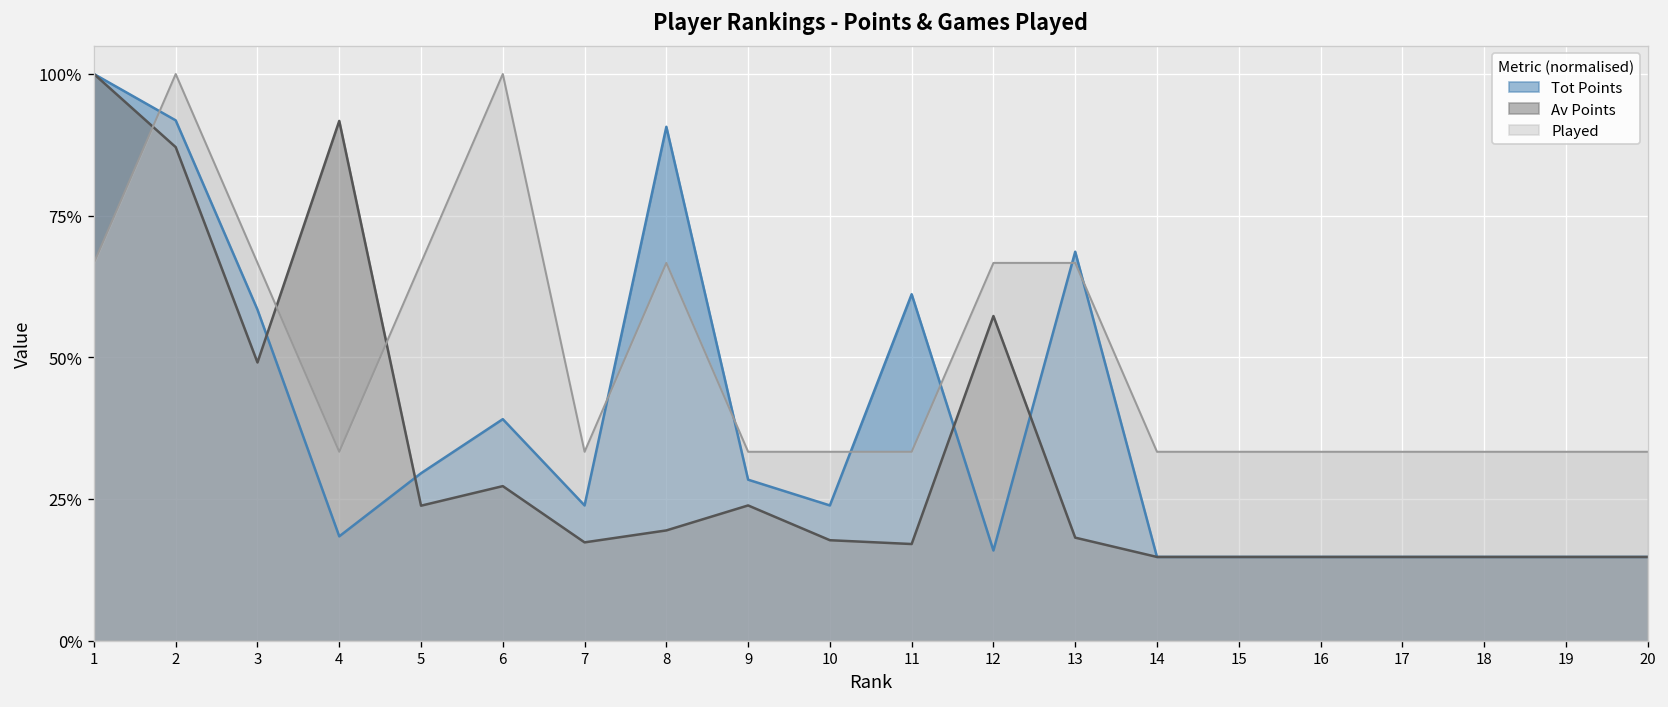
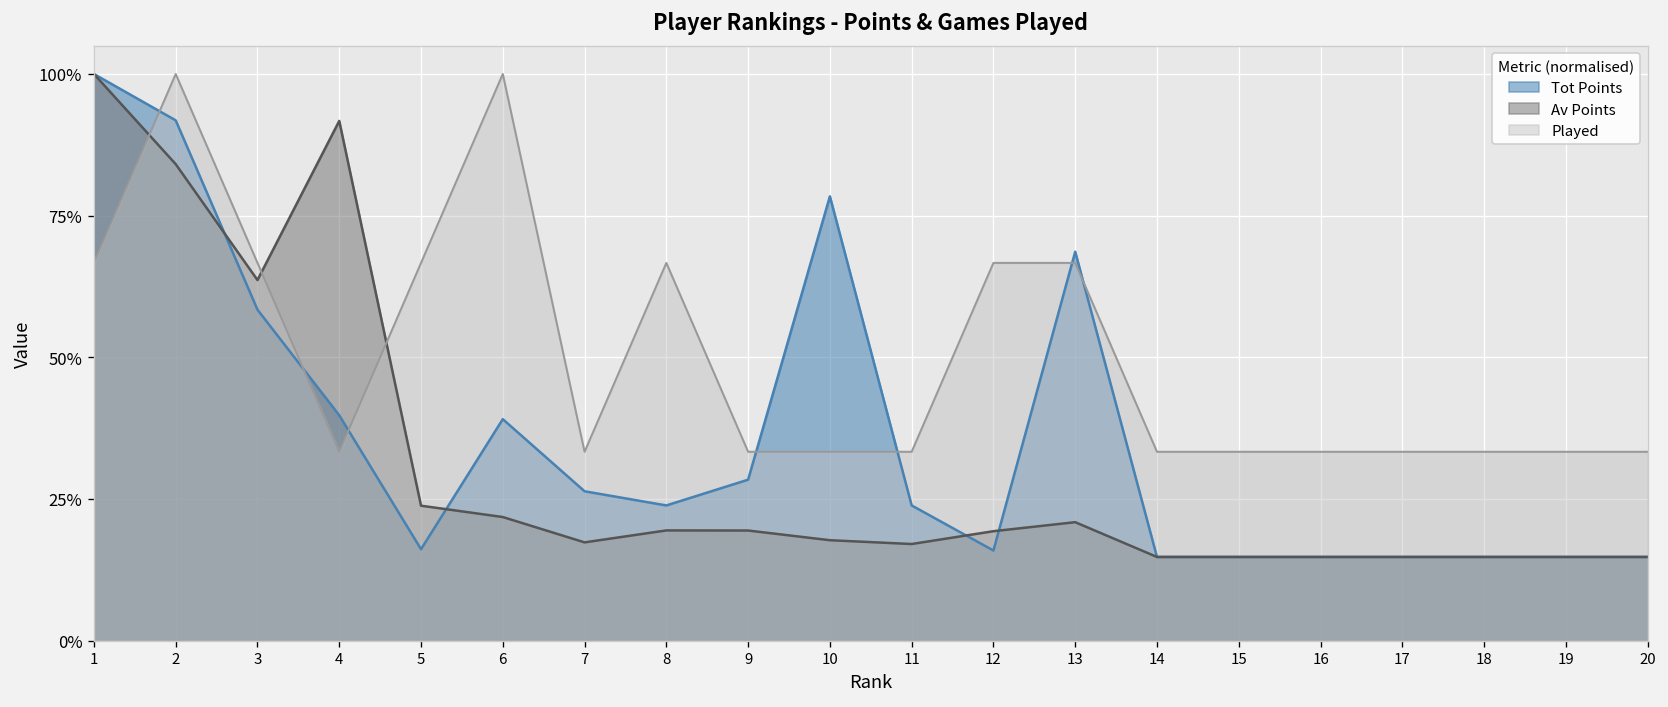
Av Points, 2: 87% -> 84%
Av Points, 3: 49% -> 64%
Tot Points, 4: 18% -> 40%
Tot Points, 5: 30% -> 16%
Av Points, 6: 27% -> 22%
Tot Points, 7: 24% -> 26%
Tot Points, 8: 91% -> 24%
Av Points, 9: 24% -> 19%
Tot Points, 10: 24% -> 78%
Tot Points, 11: 61% -> 24%
Av Points, 12: 57% -> 19%
Av Points, 13: 18% -> 21%
